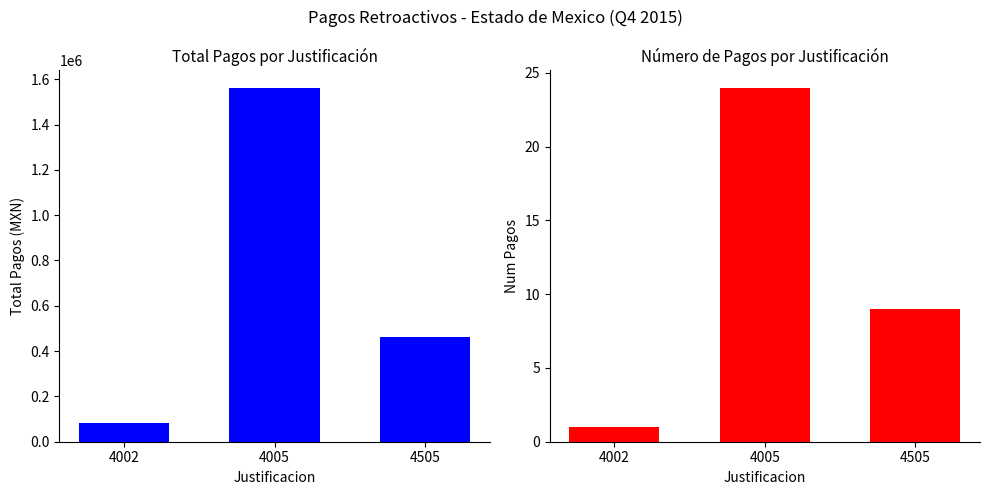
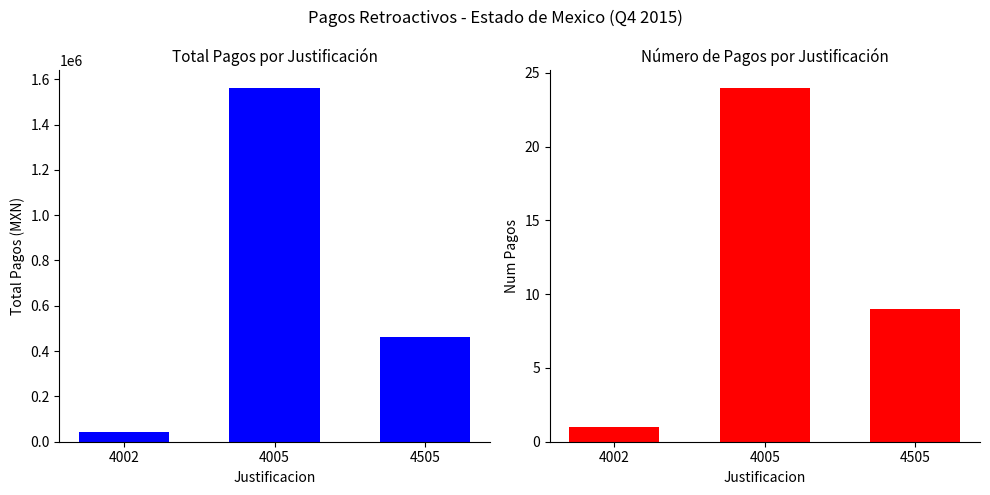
Total Pagos por Justificación, 4002: 80000 -> 40000
